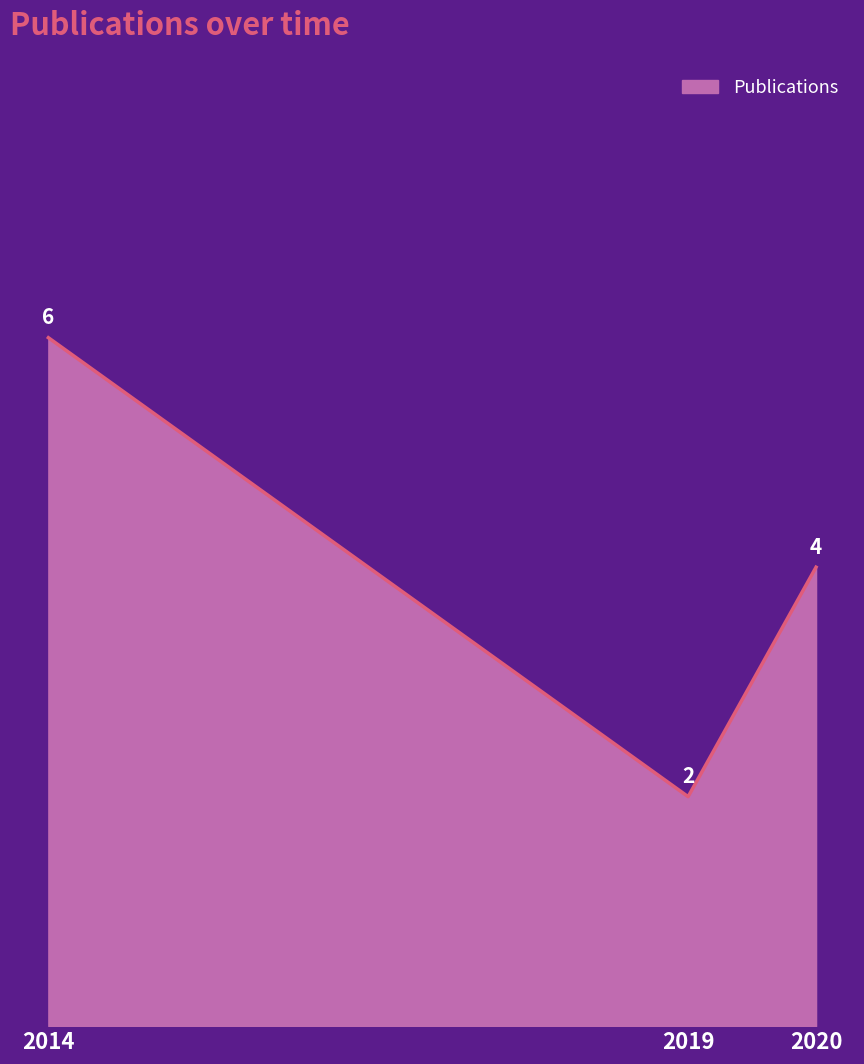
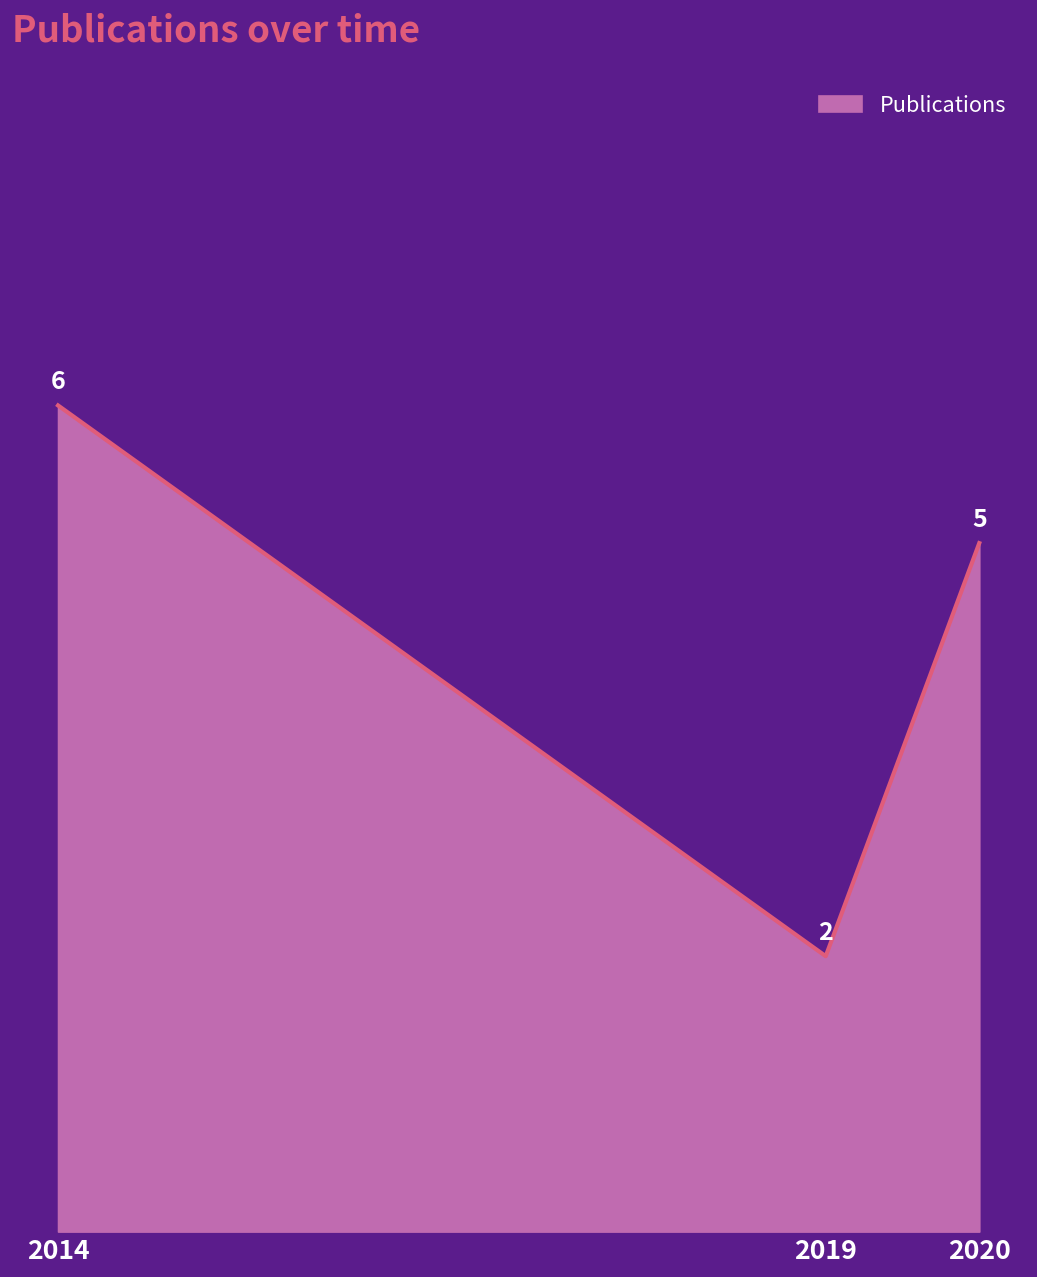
2020: 4 -> 5
